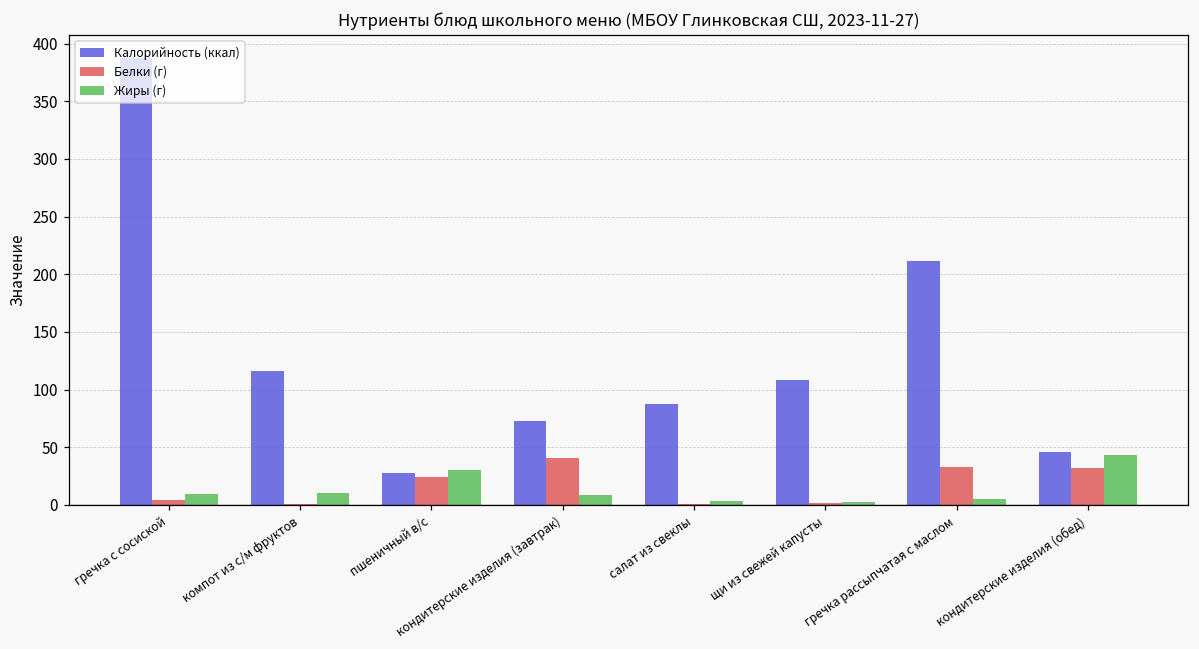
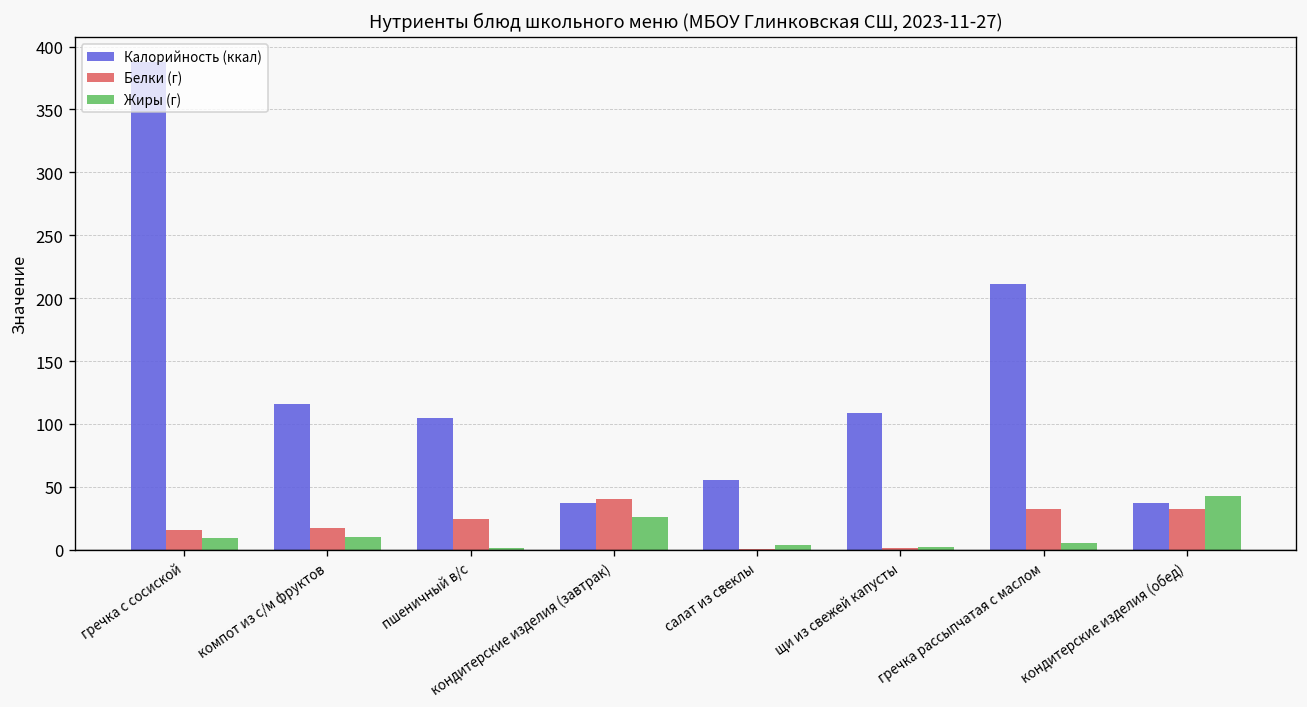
Белки (г), гречка с сосиской: 5 -> 16
Белки (г), компот из с/м фруктов: 1 -> 18
Калорийность (ккал), пшеничный в/с: 28 -> 105
Жиры (г), пшеничный в/с: 30 -> 1
Калорийность (ккал), кондитерские изделия (завтрак): 72 -> 37
Жиры (г), кондитерские изделия (завтрак): 9 -> 26
Калорийность (ккал), салат из свеклы: 87 -> 56
Калорийность (ккал), кондитерские изделия (обед): 46 -> 37
